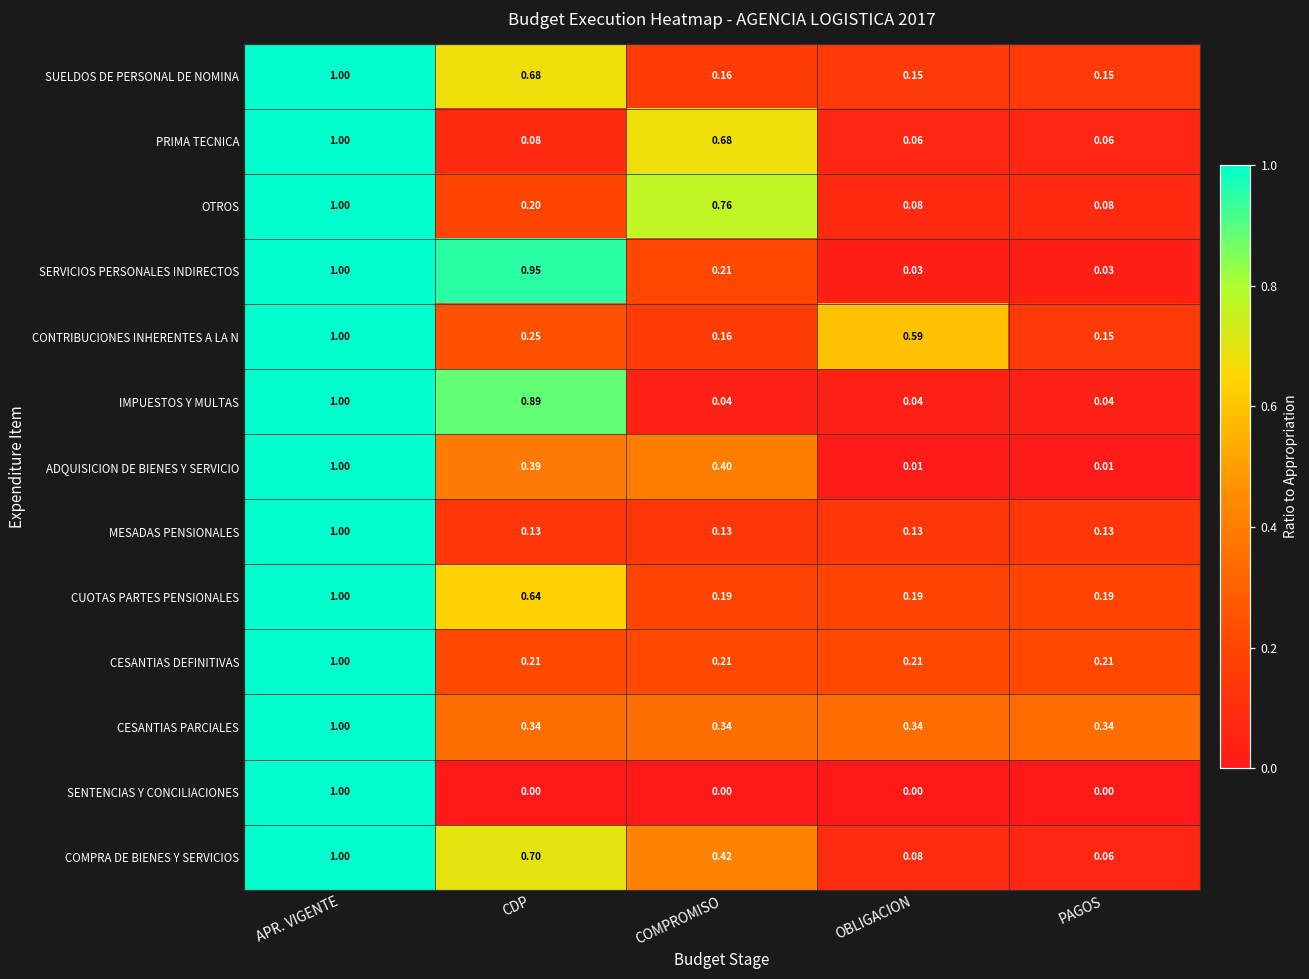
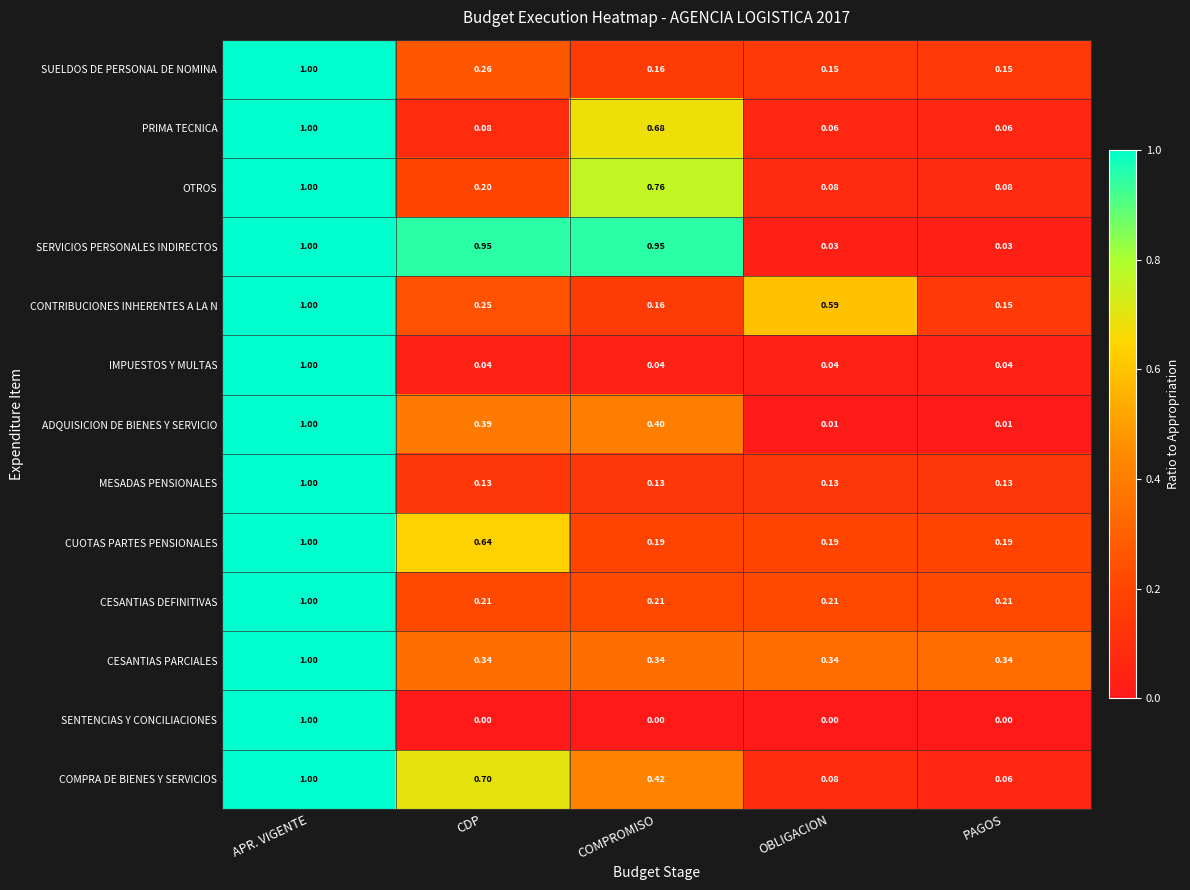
SUELDOS DE PERSONAL DE NOMINA, CDP: 0.68 -> 0.26
SERVICIOS PERSONALES INDIRECTOS, COMPROMISO: 0.21 -> 0.95
IMPUESTOS Y MULTAS, CDP: 0.89 -> 0.04
